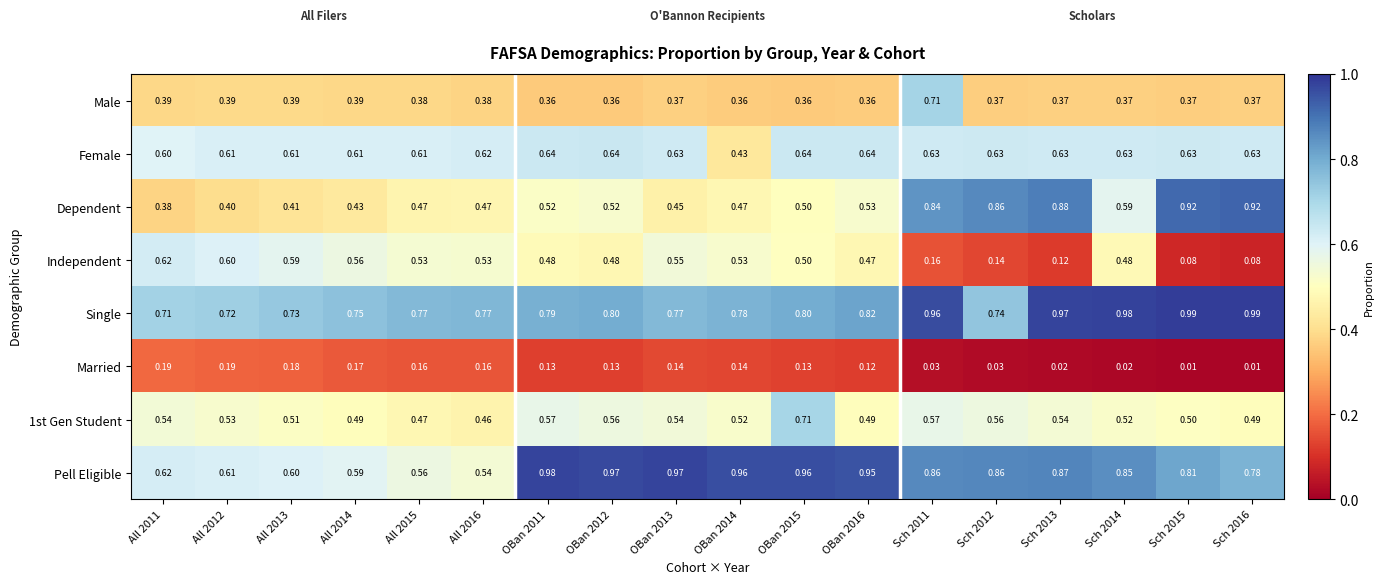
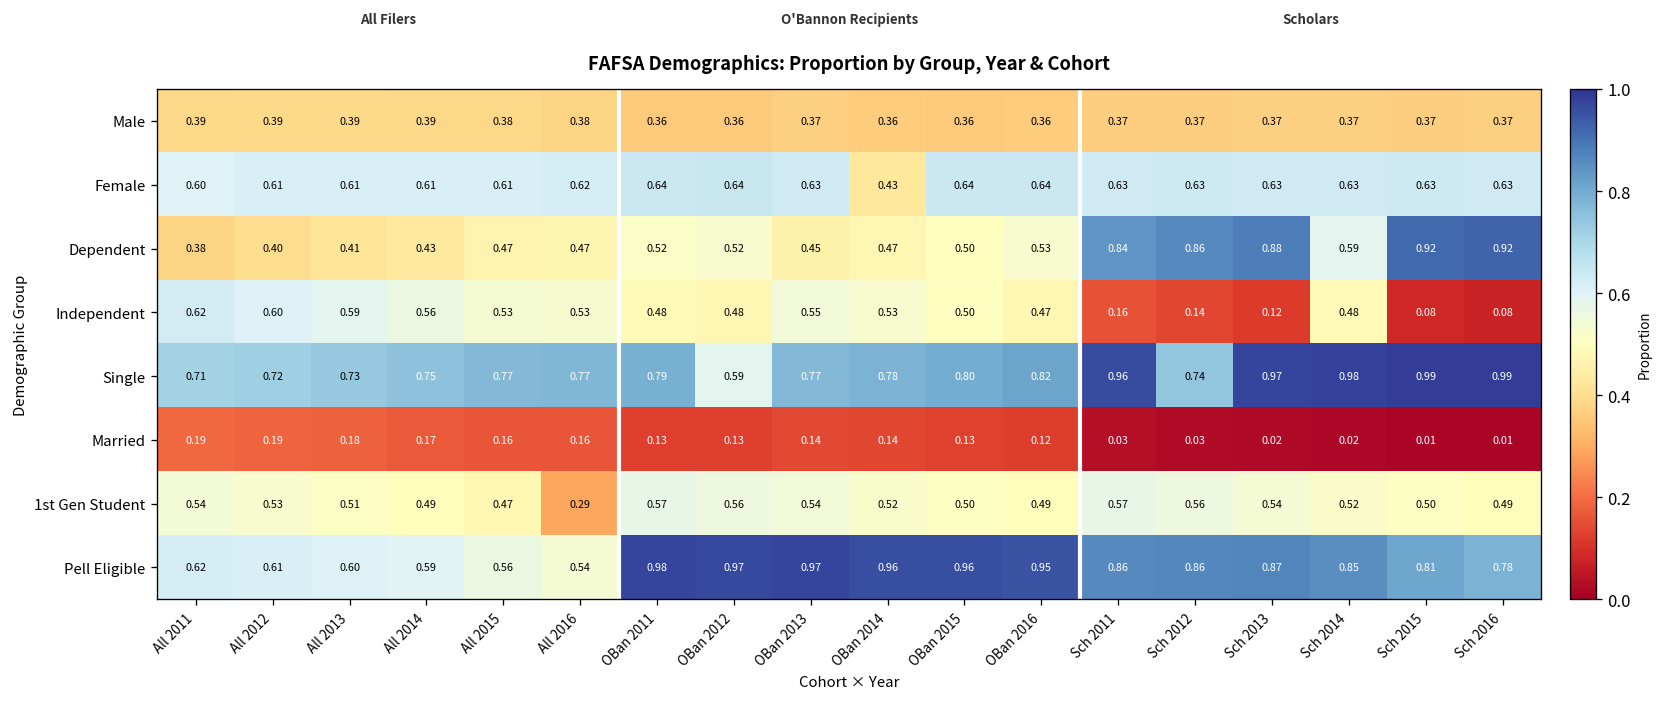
Male, Sch 2011: 0.71 -> 0.37
Single, OBan 2012: 0.80 -> 0.59
1st Gen Student, All 2016: 0.46 -> 0.29
1st Gen Student, OBan 2015: 0.71 -> 0.50
